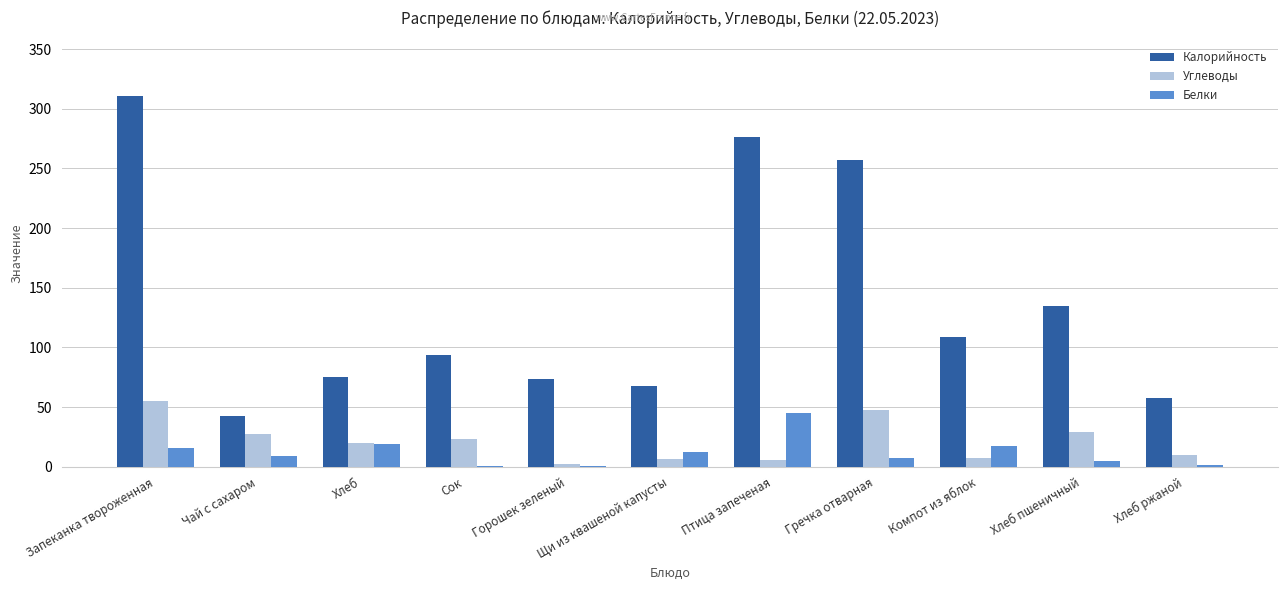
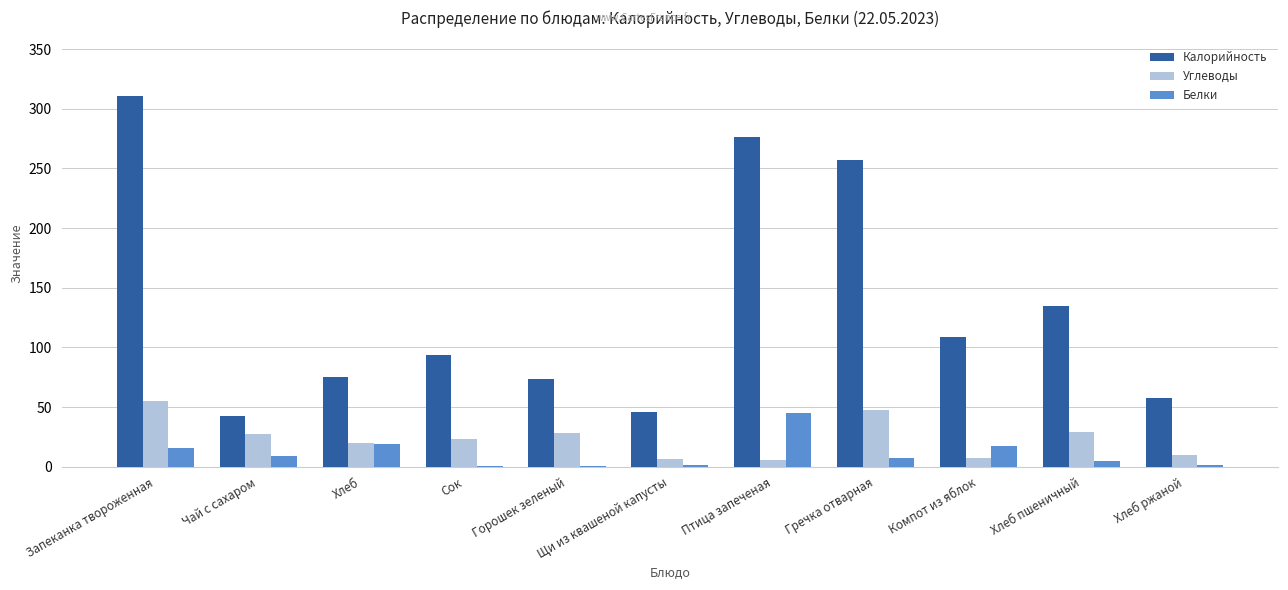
Углеводы, Горошек зеленый: 2 -> 28
Калорийность, Щи из квашеной капусты: 68 -> 46
Белки, Щи из квашеной капусты: 12 -> 1
